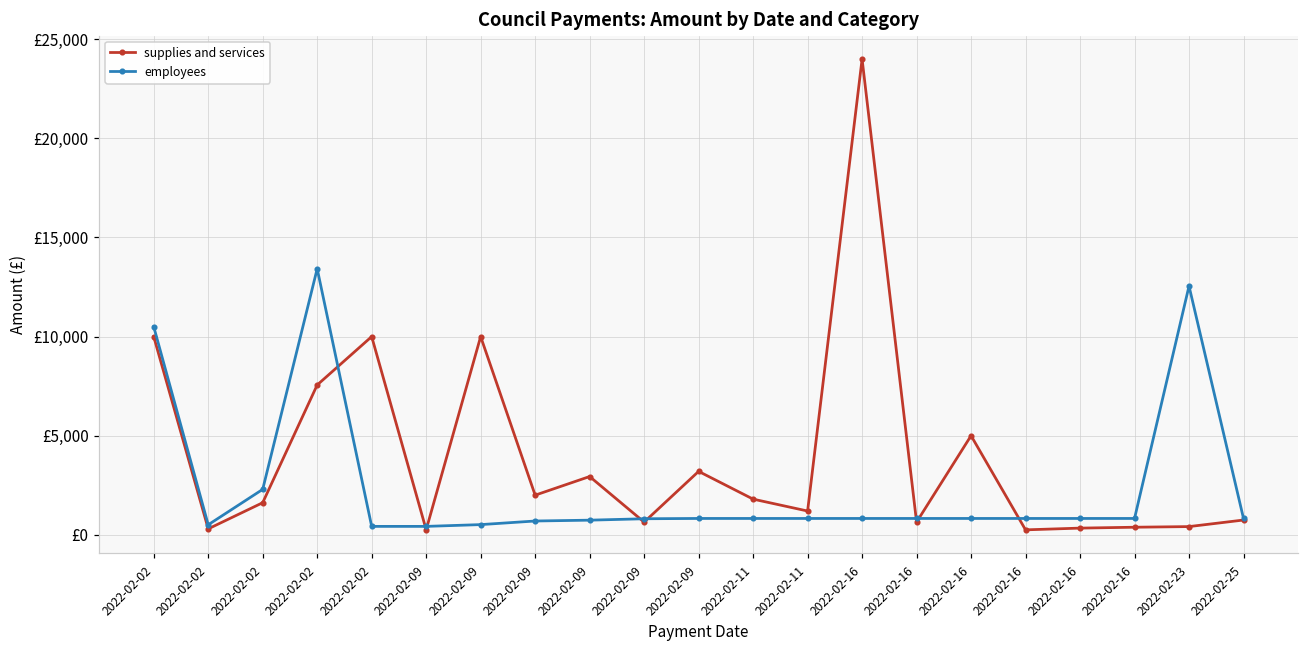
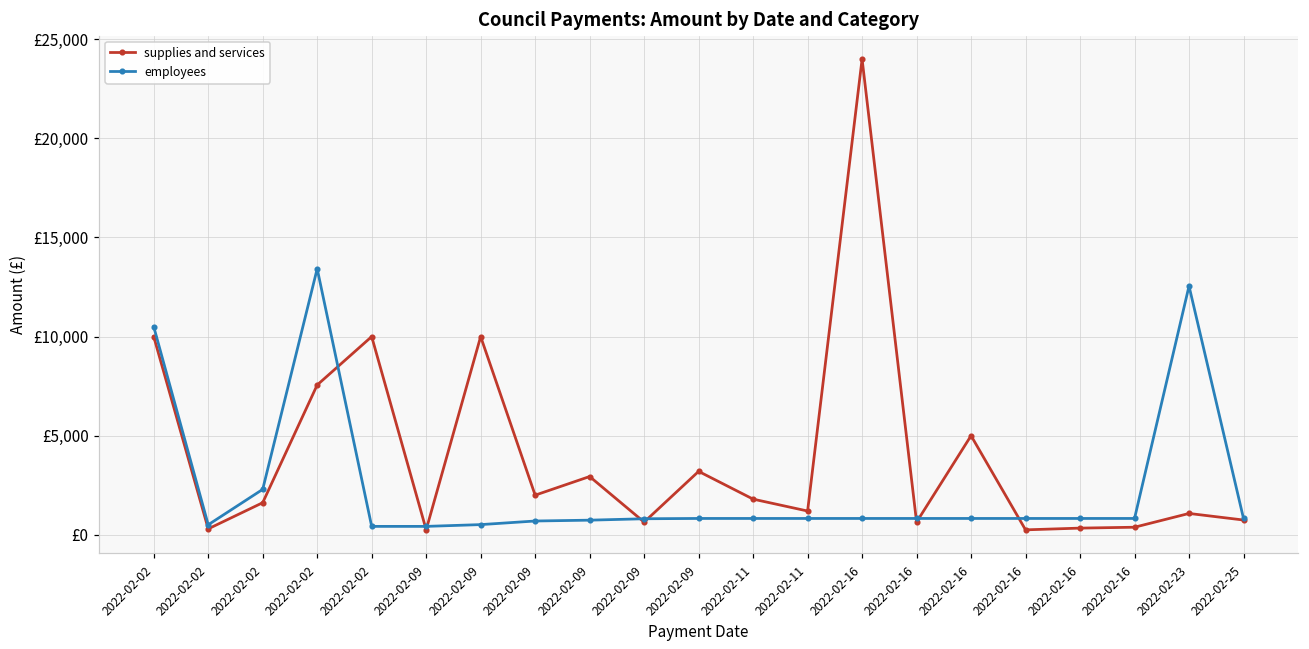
supplies and services, 2022-02-23: £400 -> £1,100
